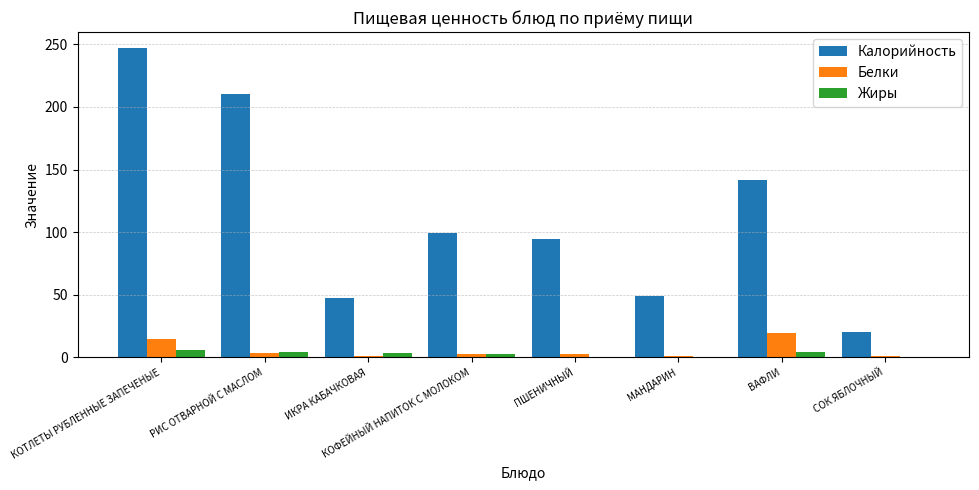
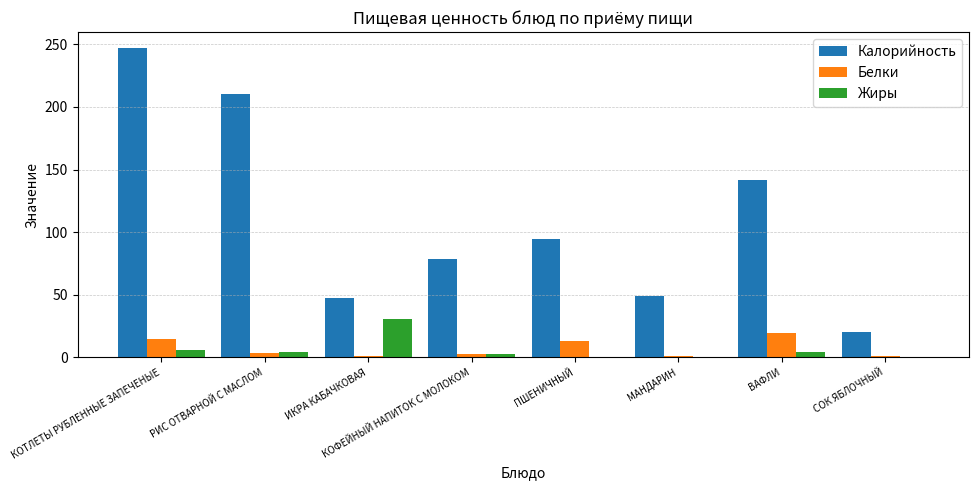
Жиры, ИКРА КАБАЧКОВАЯ: 4 -> 31
Калорийность, КОФЕЙНЫЙ НАПИТОК С МОЛОКОМ: 99 -> 79
Белки, ПШЕНИЧНЫЙ: 3 -> 13
